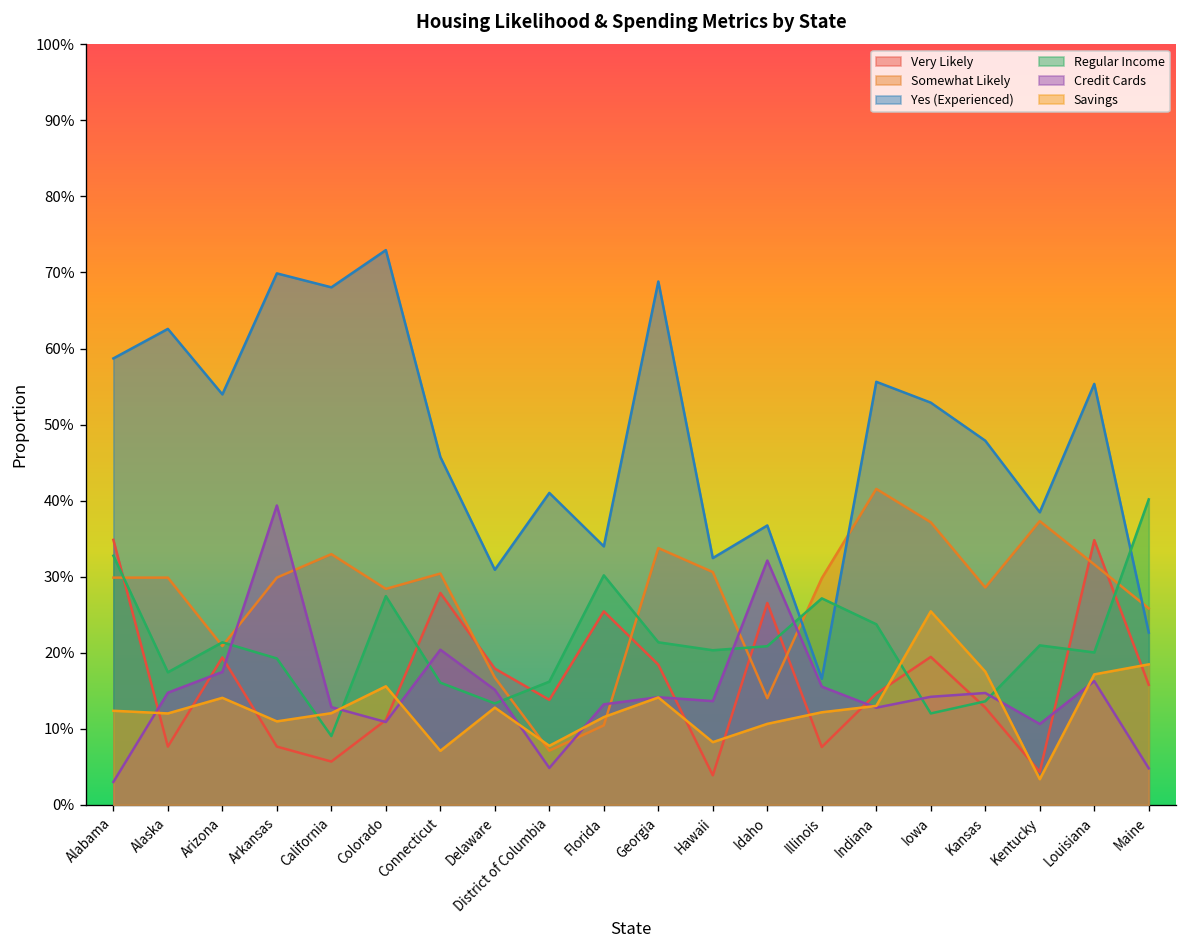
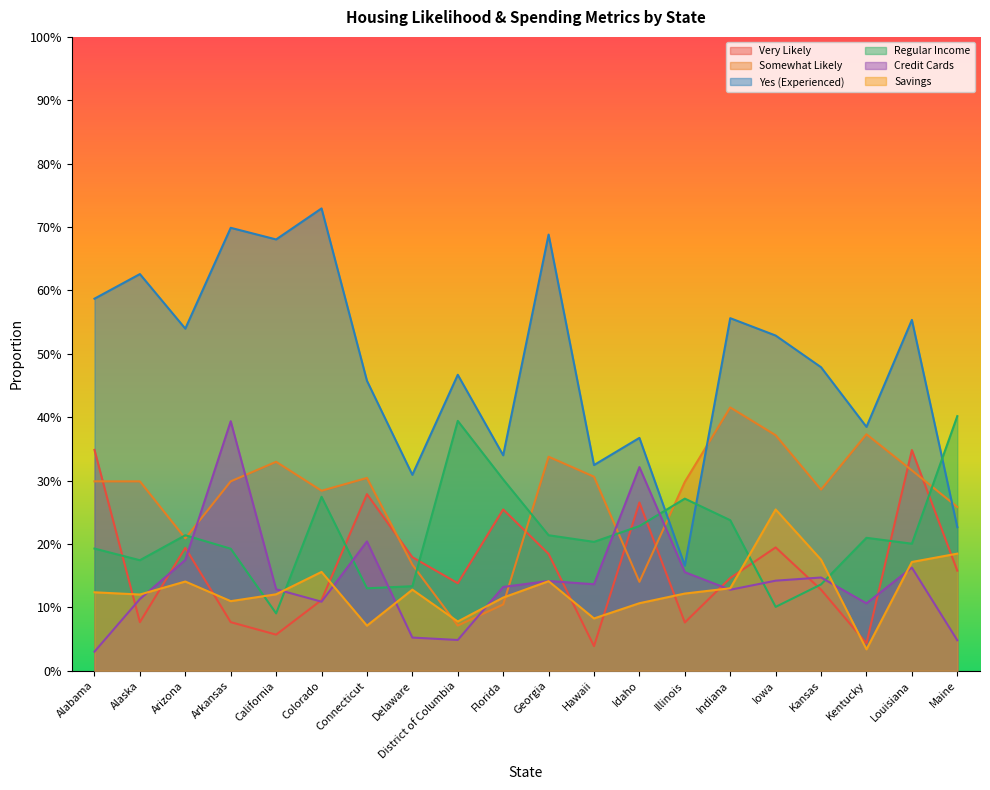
Regular Income, Alabama: 33% -> 19%
Credit Cards, Alaska: 15% -> 11%
Regular Income, Connecticut: 16% -> 13%
Credit Cards, Delaware: 15% -> 5%
Yes (Experienced), District of Columbia: 41% -> 47%
Regular Income, District of Columbia: 16% -> 39%
Regular Income, Idaho: 21% -> 23%
Regular Income, Iowa: 12% -> 10%
